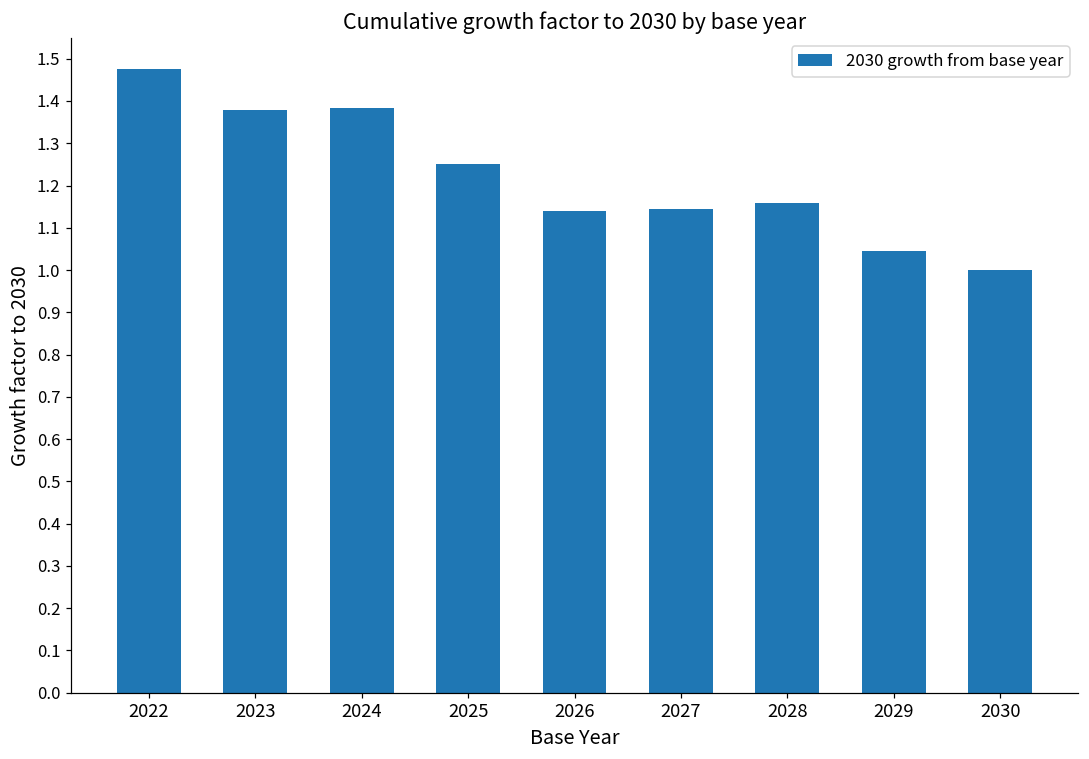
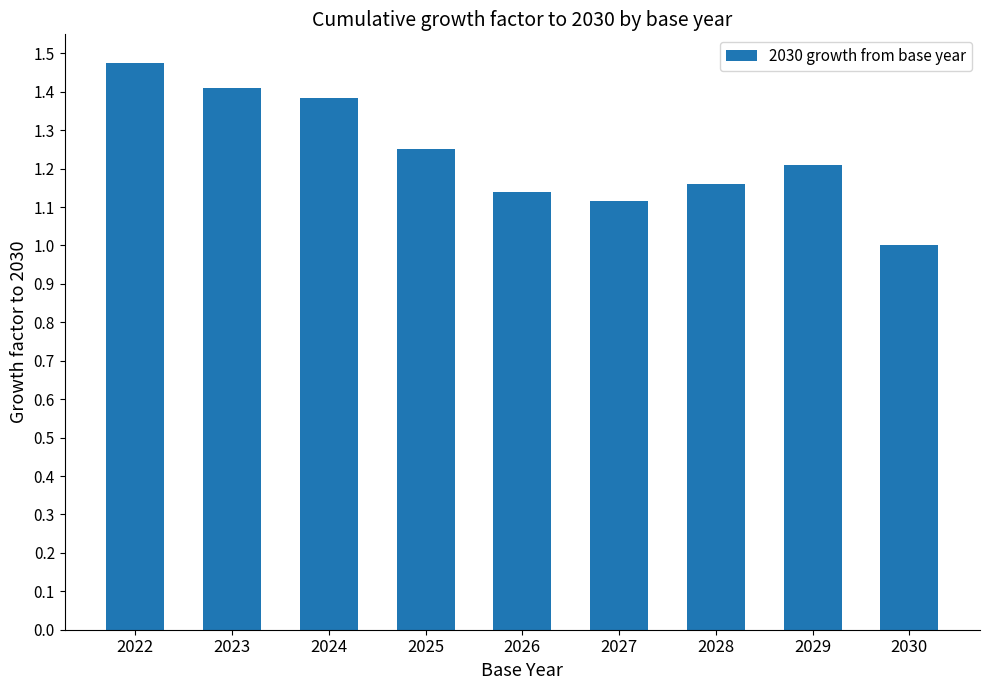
2023: 1.38 -> 1.41
2027: 1.14 -> 1.12
2029: 1.05 -> 1.21
